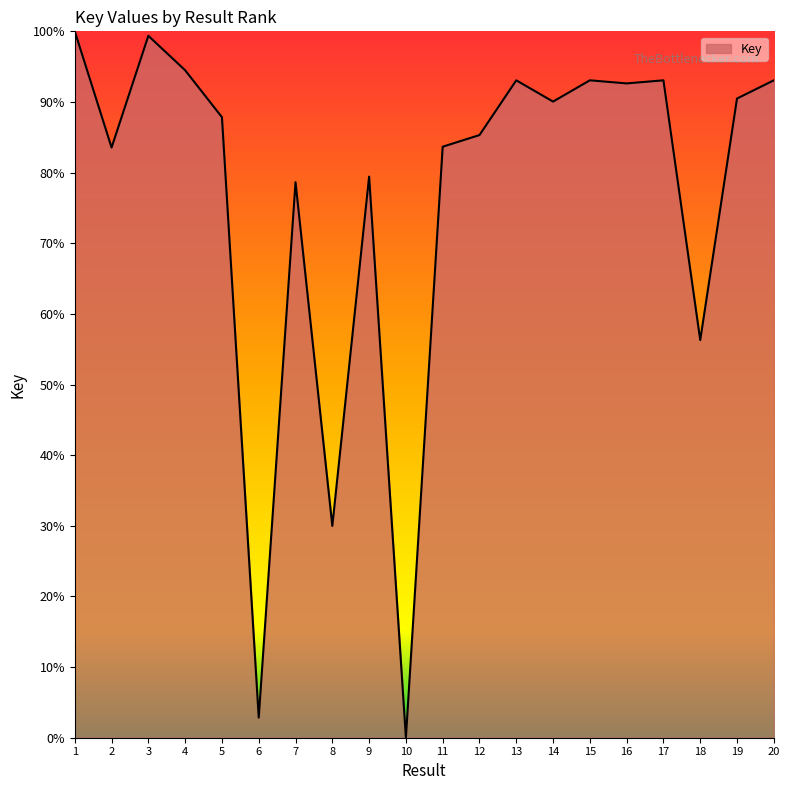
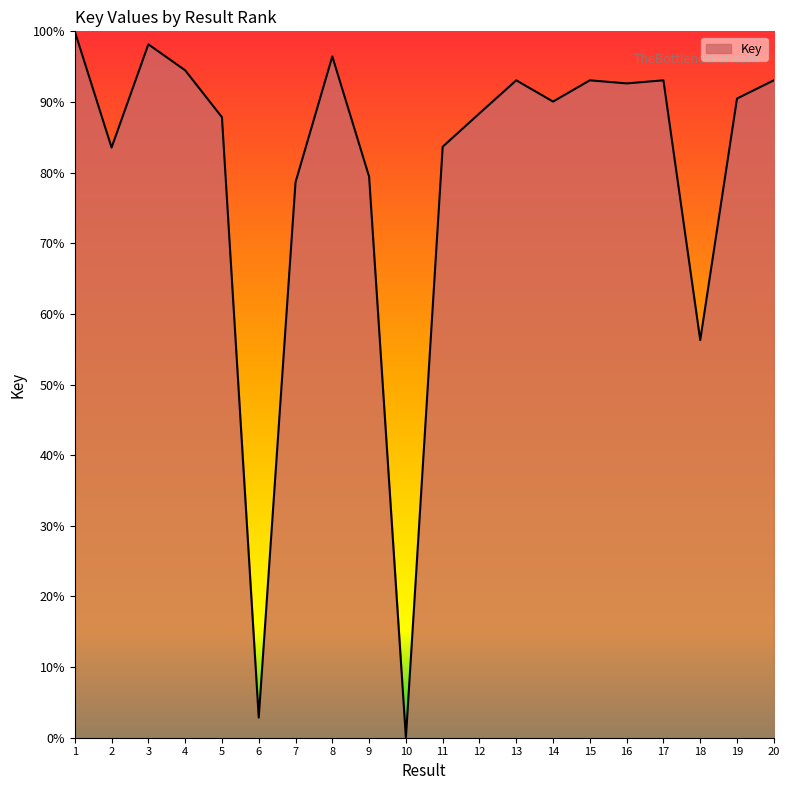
3: 99% -> 98%
8: 30% -> 96%
12: 85% -> 88%
